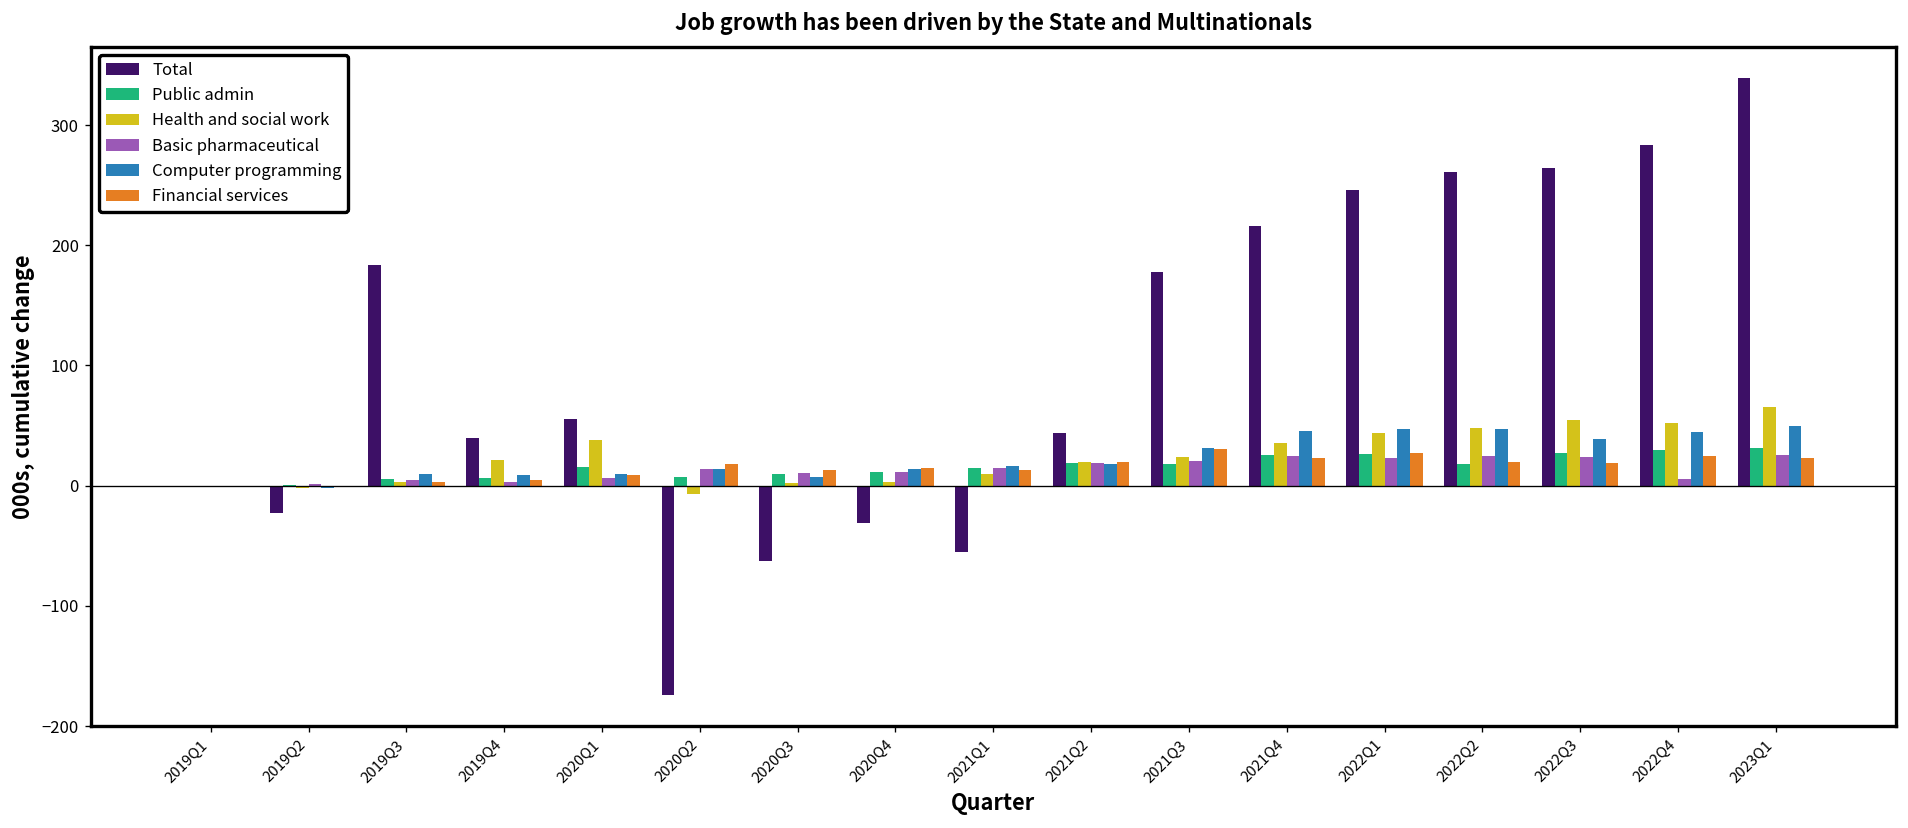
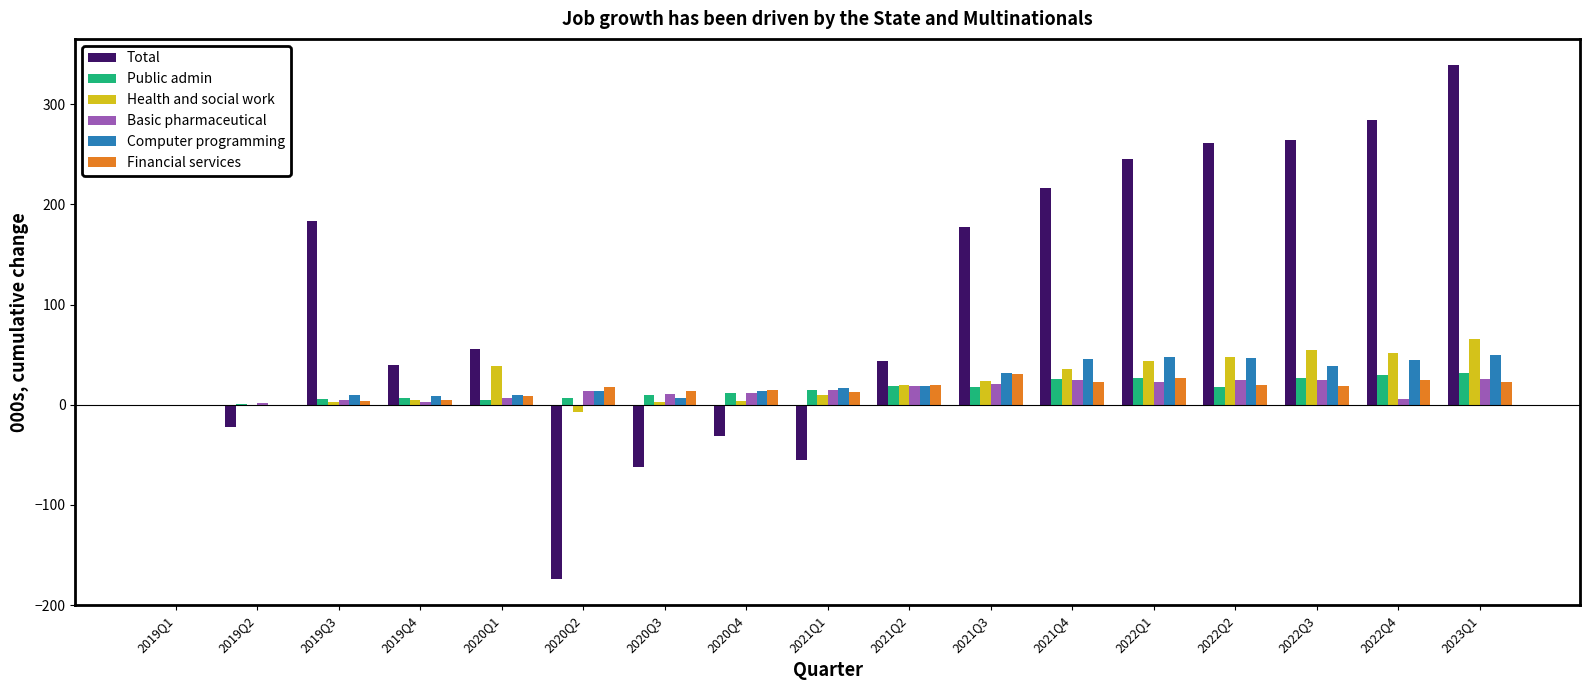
Health and social work, 2019Q4: 21 -> 5
Public admin, 2020Q1: 15 -> 5
